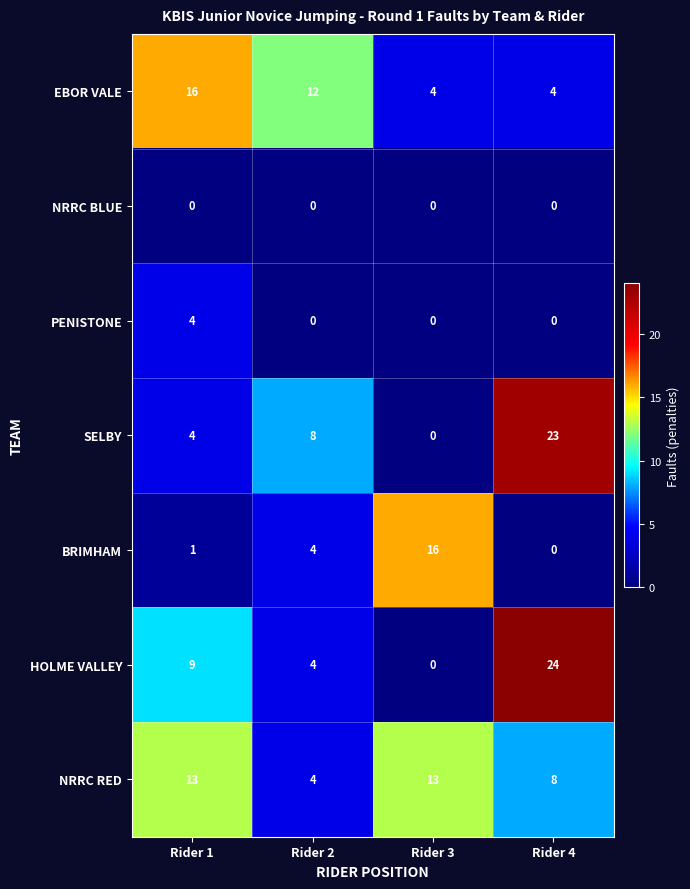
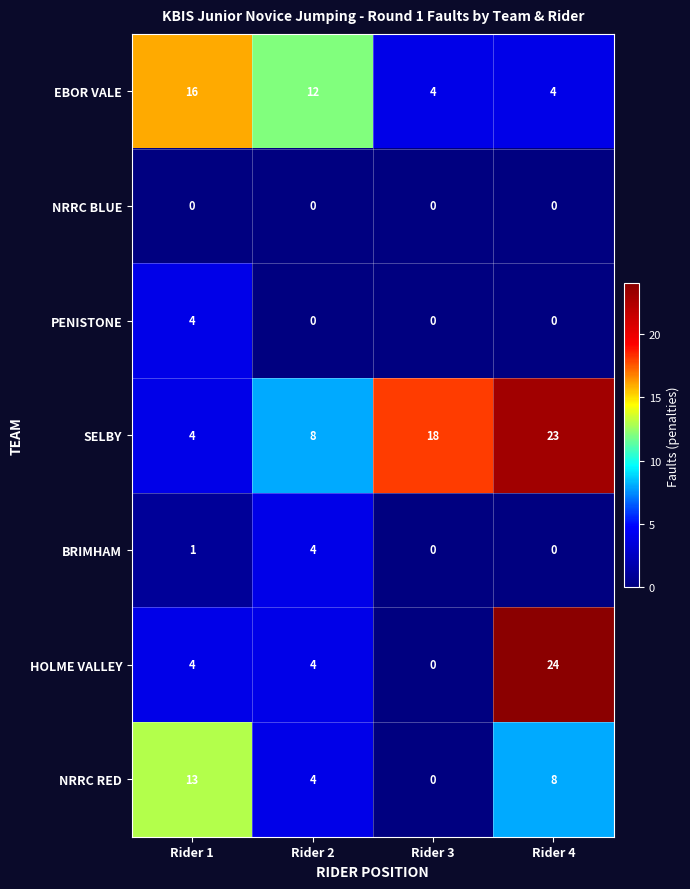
SELBY, Rider 3: 0 -> 18
BRIMHAM, Rider 3: 16 -> 0
HOLME VALLEY, Rider 1: 9 -> 4
NRRC RED, Rider 3: 13 -> 0
